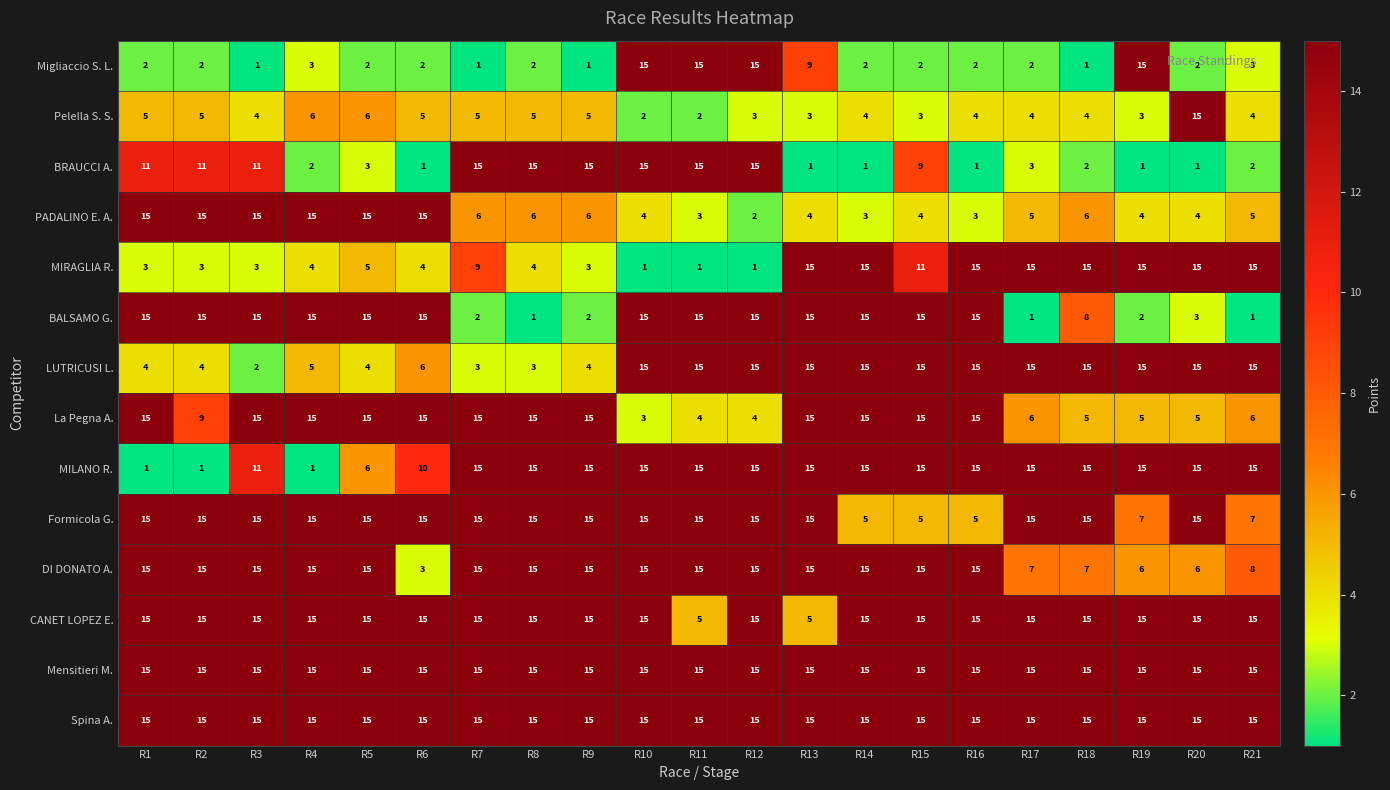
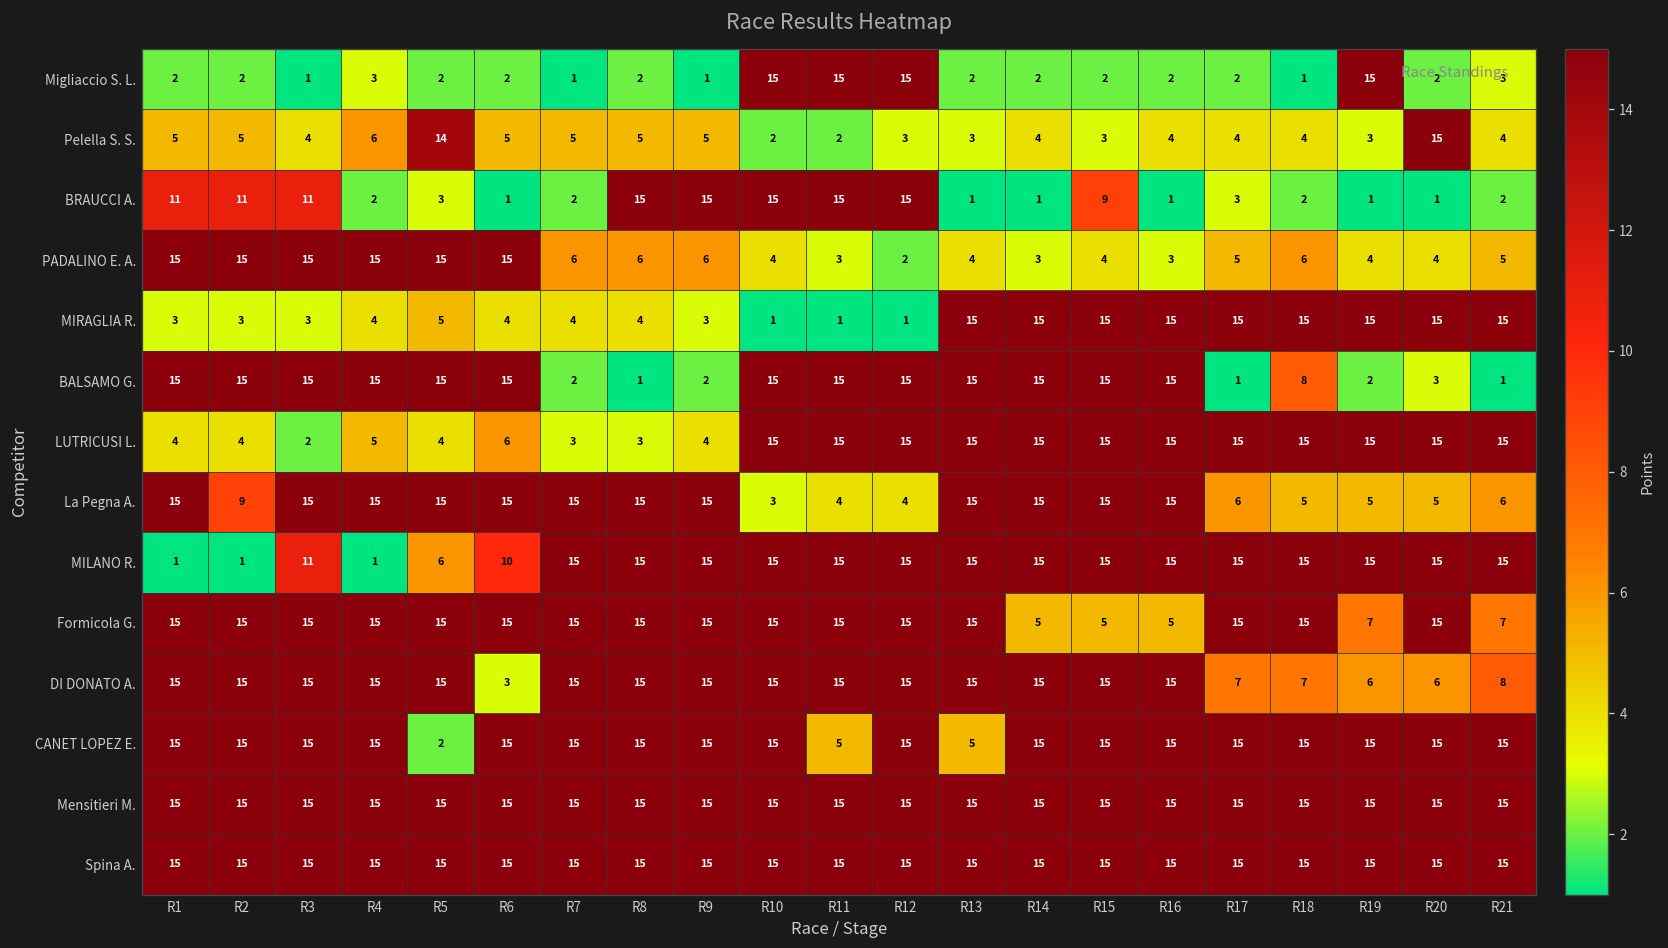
Migliaccio S. L., R13: 9 -> 2
Pelella S. S., R5: 6 -> 14
BRAUCCI A., R7: 15 -> 2
MIRAGLIA R., R7: 9 -> 4
MIRAGLIA R., R15: 11 -> 15
CANET LOPEZ E., R5: 15 -> 2
